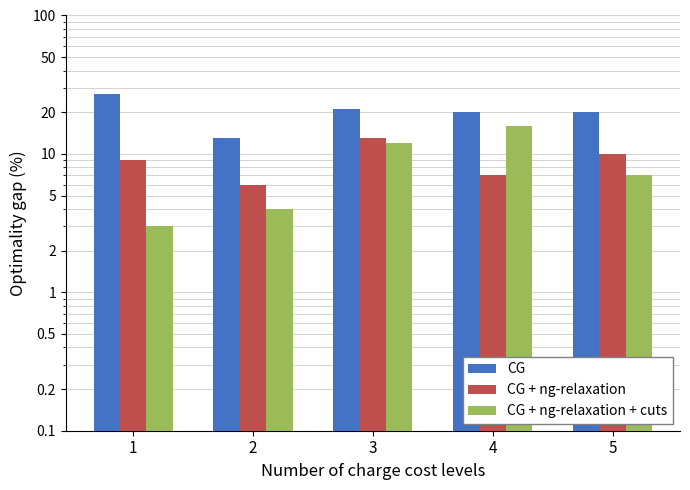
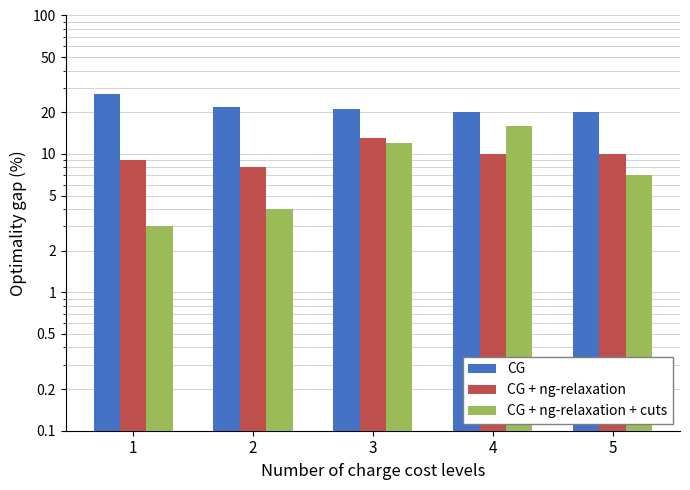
CG, 2: 13 -> 22
CG + ng-relaxation, 2: 6 -> 8
CG + ng-relaxation, 4: 7 -> 10
